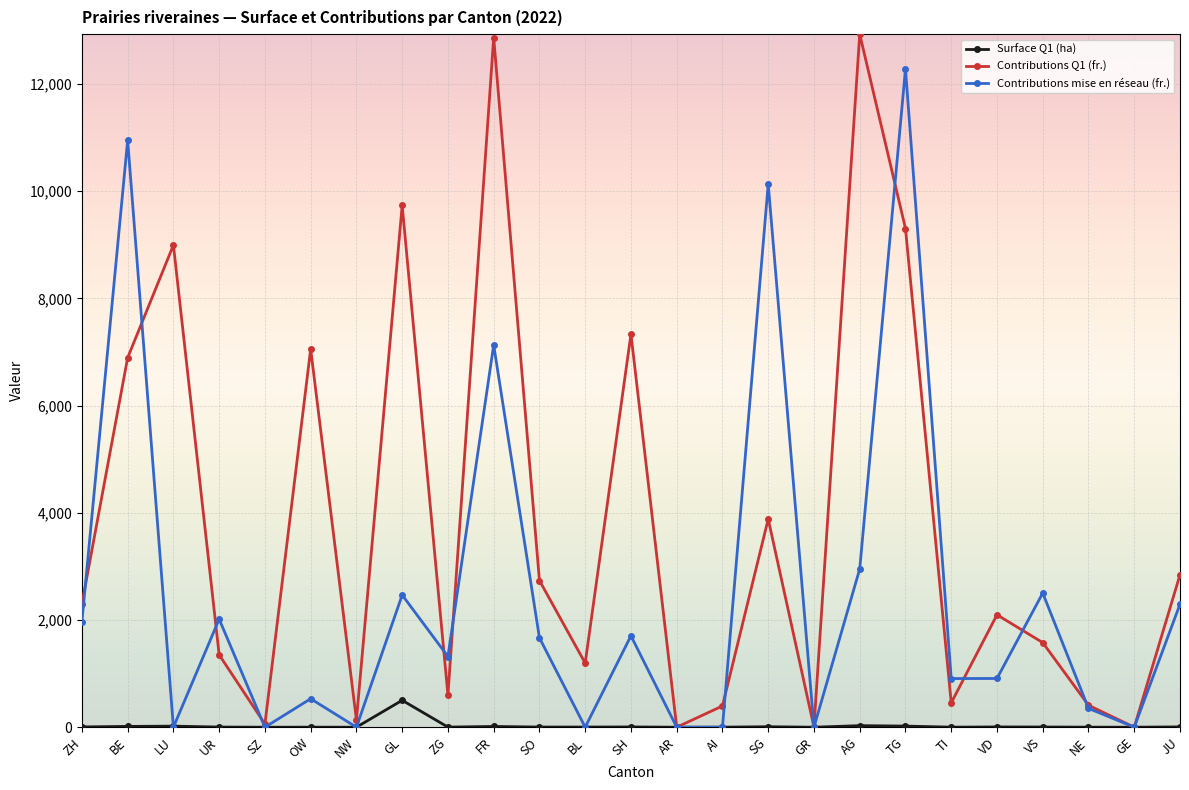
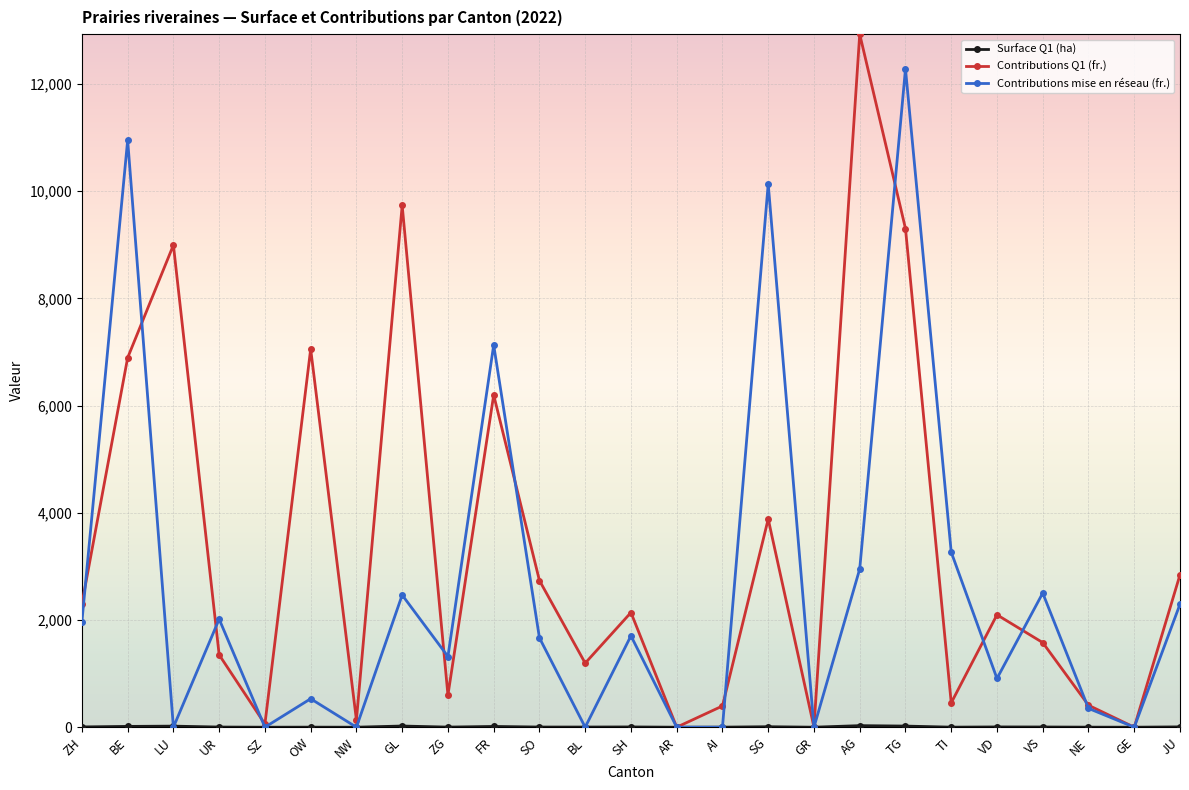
Surface Q1 (ha), GL: 500 -> 0
Contributions Q1 (fr.), FR: 12,900 -> 6,200
Contributions Q1 (fr.), SH: 7,300 -> 2,100
Contributions mise en réseau (fr.), TI: 900 -> 3,300
